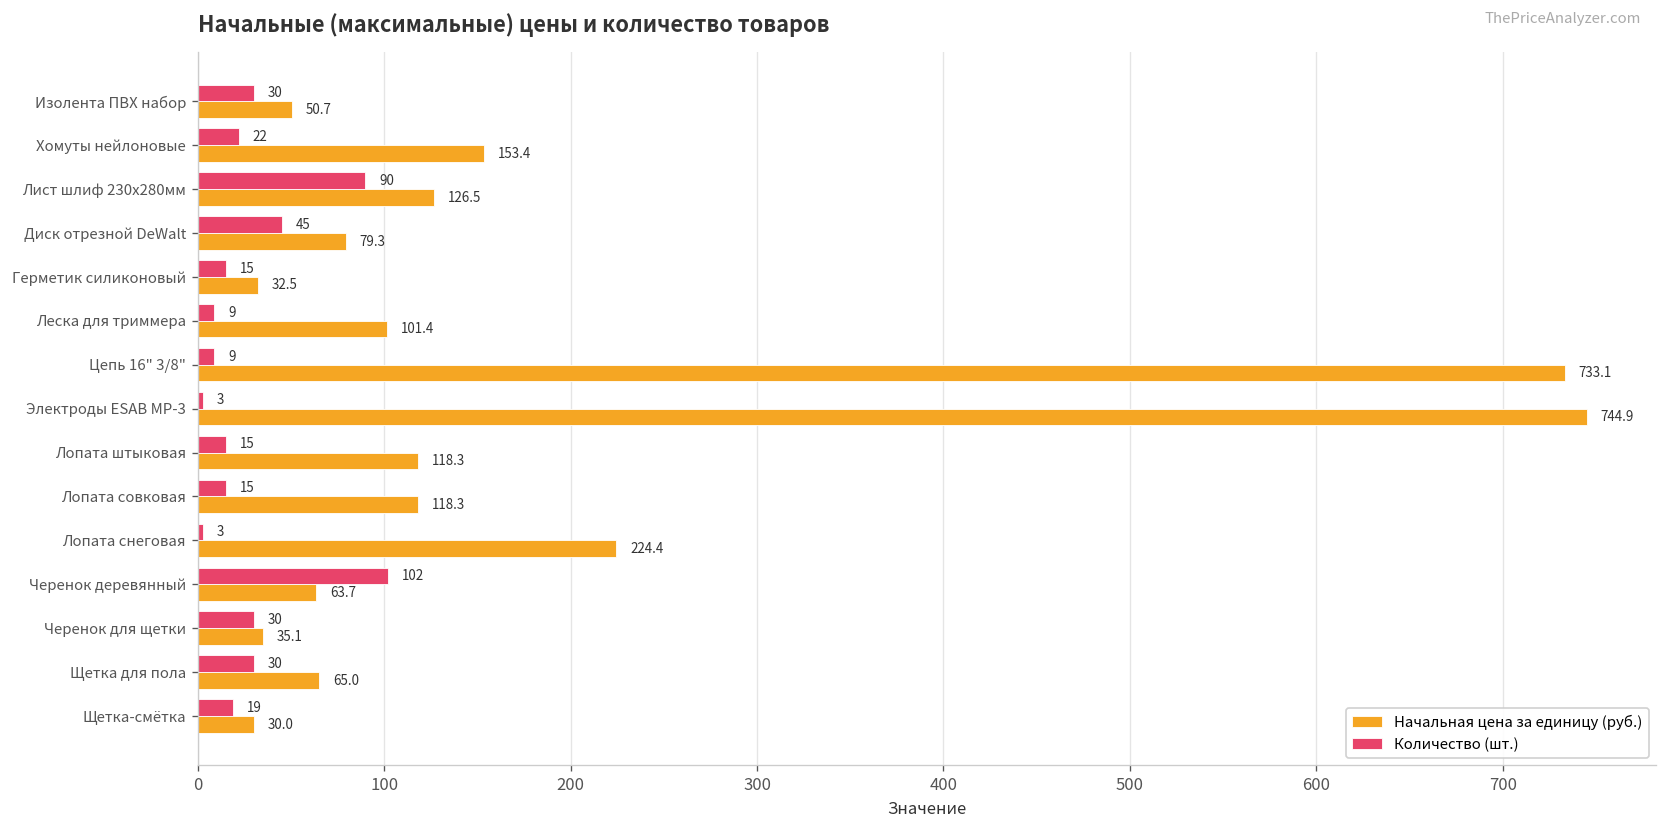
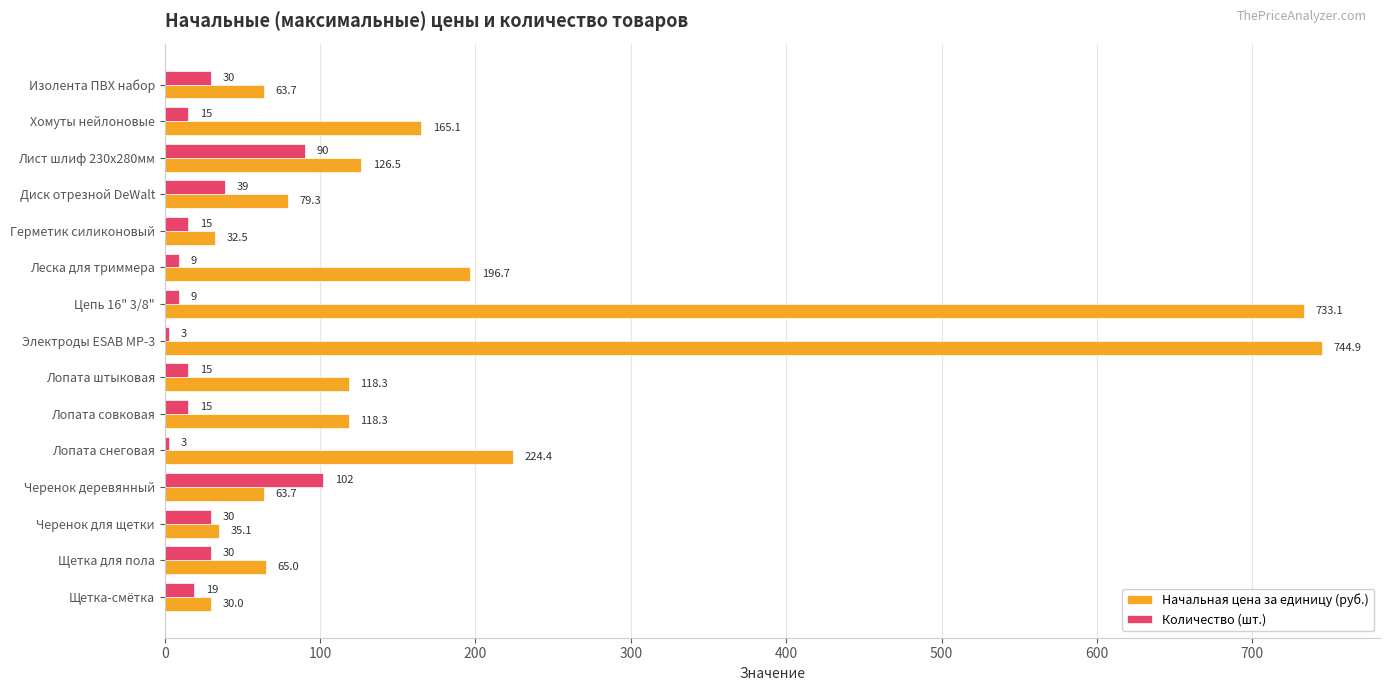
Начальная цена за единицу (руб.), Изолента ПВХ набор: 50.7 -> 63.7
Количество (шт.), Хомуты нейлоновые: 22 -> 15
Начальная цена за единицу (руб.), Хомуты нейлоновые: 153.4 -> 165.1
Количество (шт.), Диск отрезной DeWalt: 45 -> 39
Начальная цена за единицу (руб.), Леска для триммера: 101.4 -> 196.7
